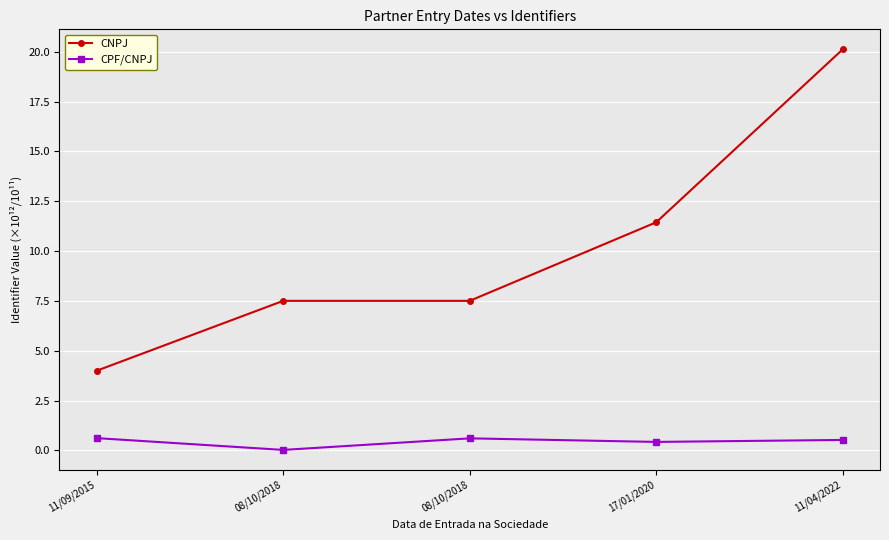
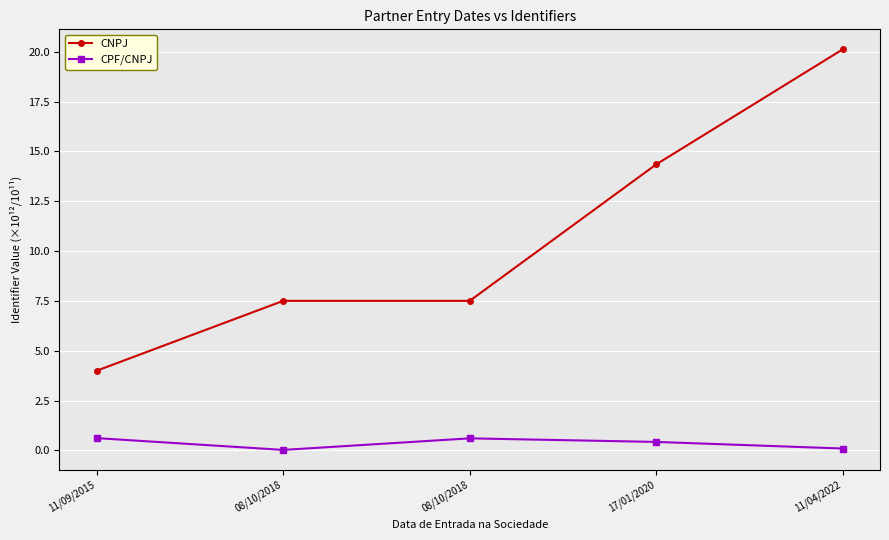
CNPJ, 17/01/2020: 11.4 -> 14.4
CPF/CNPJ, 11/04/2022: 0.5 -> 0.1
